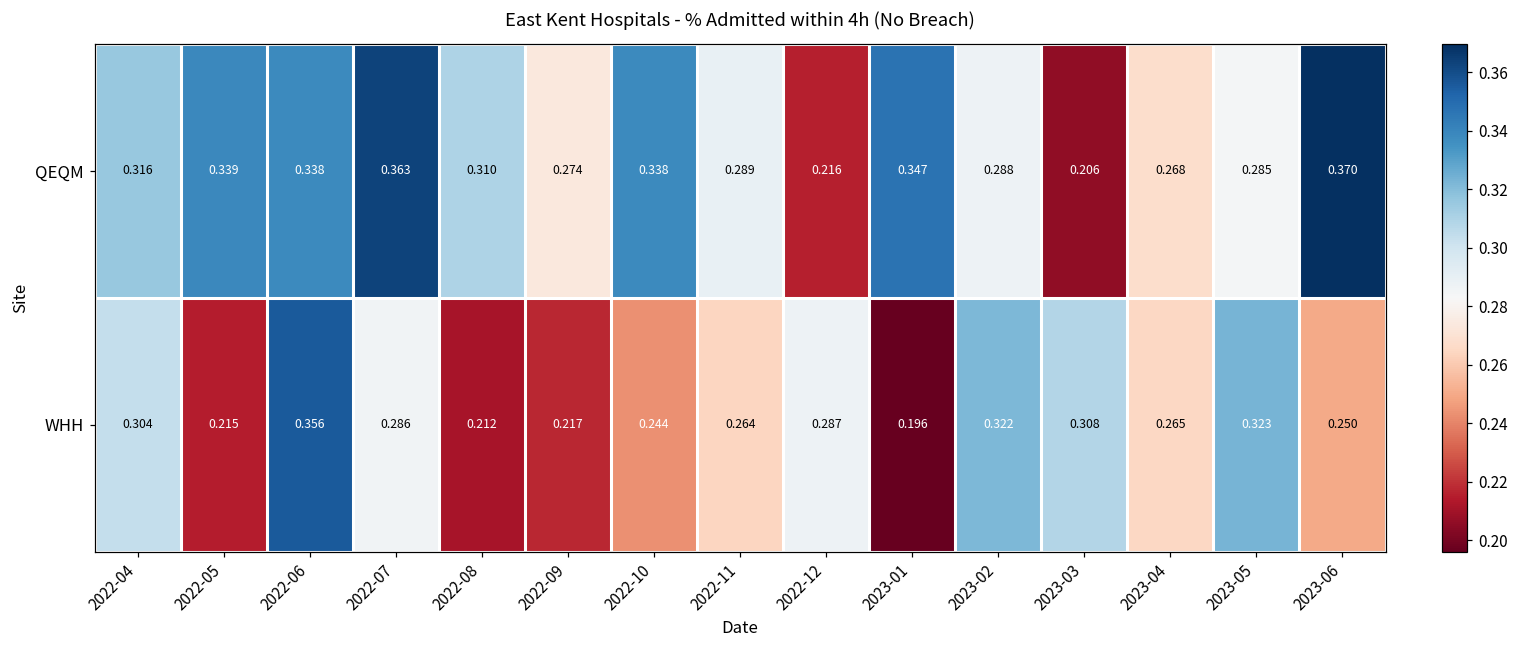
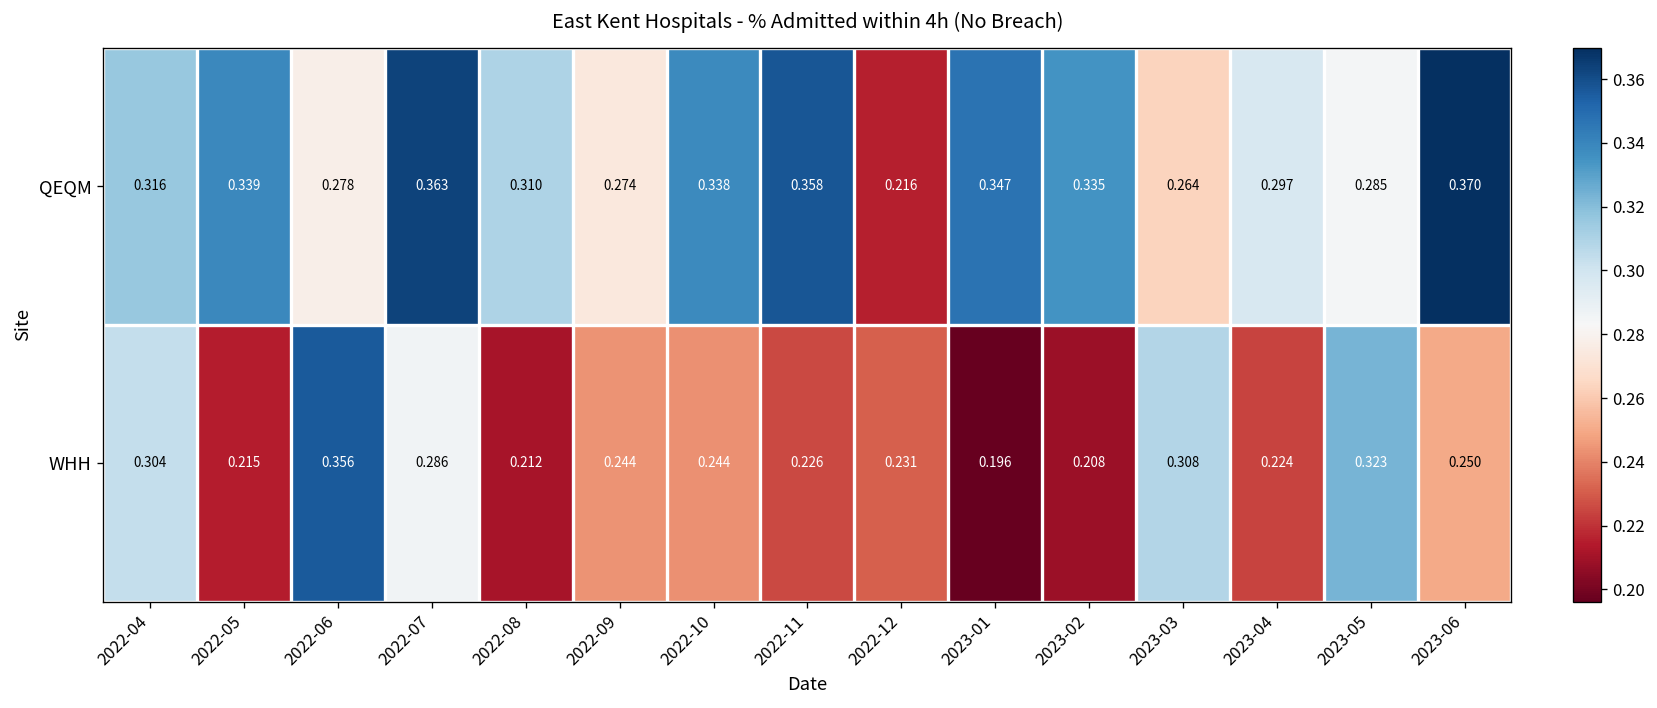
QEQM, 2022-06: 0.338 -> 0.278
QEQM, 2022-11: 0.289 -> 0.358
QEQM, 2023-02: 0.288 -> 0.335
QEQM, 2023-03: 0.206 -> 0.264
QEQM, 2023-04: 0.268 -> 0.297
WHH, 2022-09: 0.217 -> 0.244
WHH, 2022-11: 0.264 -> 0.226
WHH, 2022-12: 0.287 -> 0.231
WHH, 2023-02: 0.322 -> 0.208
WHH, 2023-04: 0.265 -> 0.224
